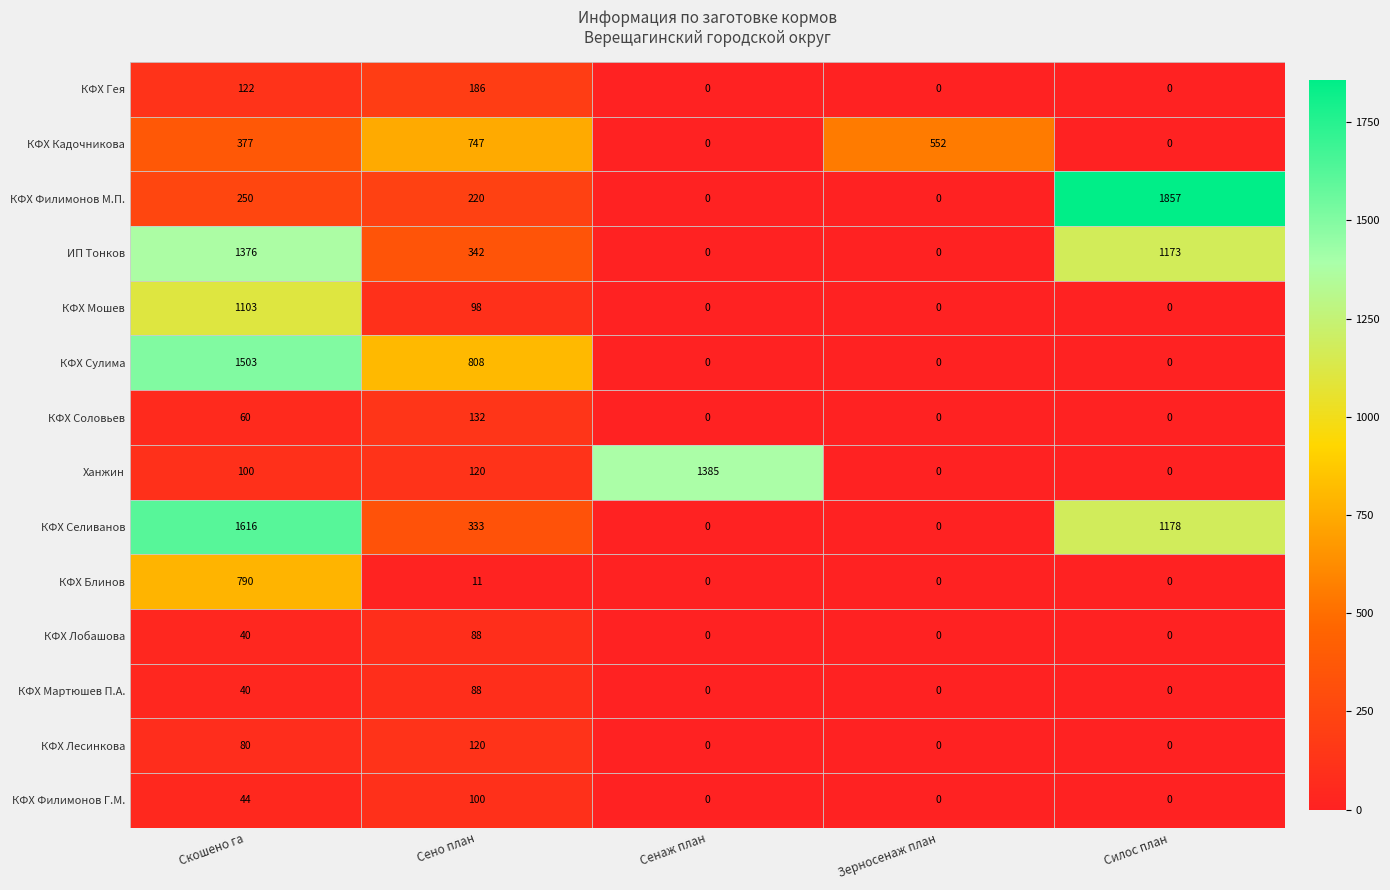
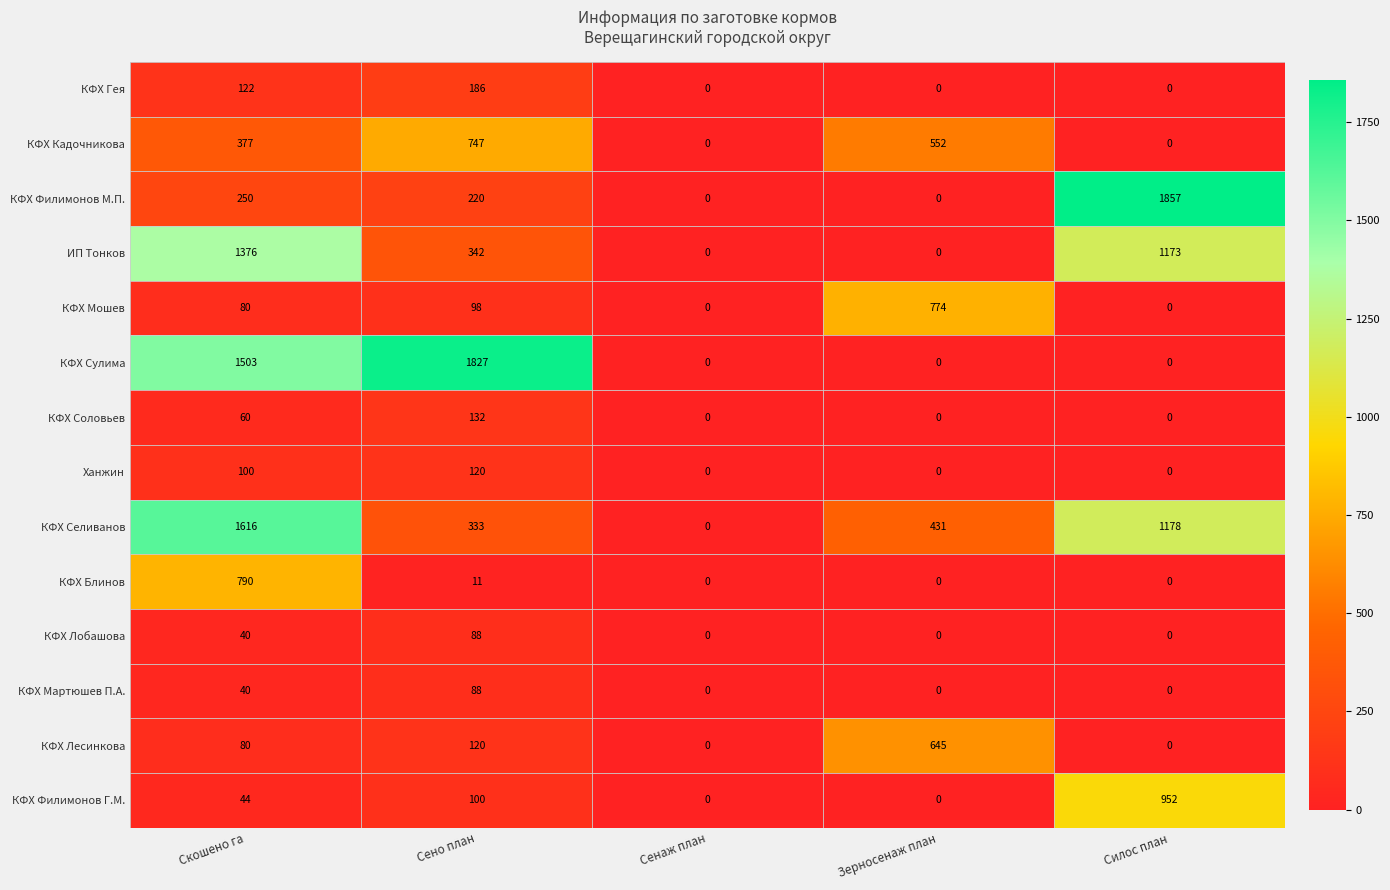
КФХ Мошев, Скошено га: 1103 -> 80
КФХ Мошев, Зерносенаж план: 0 -> 774
КФХ Сулима, Сено план: 808 -> 1827
Ханжин, Сенаж план: 1385 -> 0
КФХ Селиванов, Зерносенаж план: 0 -> 431
КФХ Лесинкова, Зерносенаж план: 0 -> 645
КФХ Филимонов Г.М., Силос план: 0 -> 952
